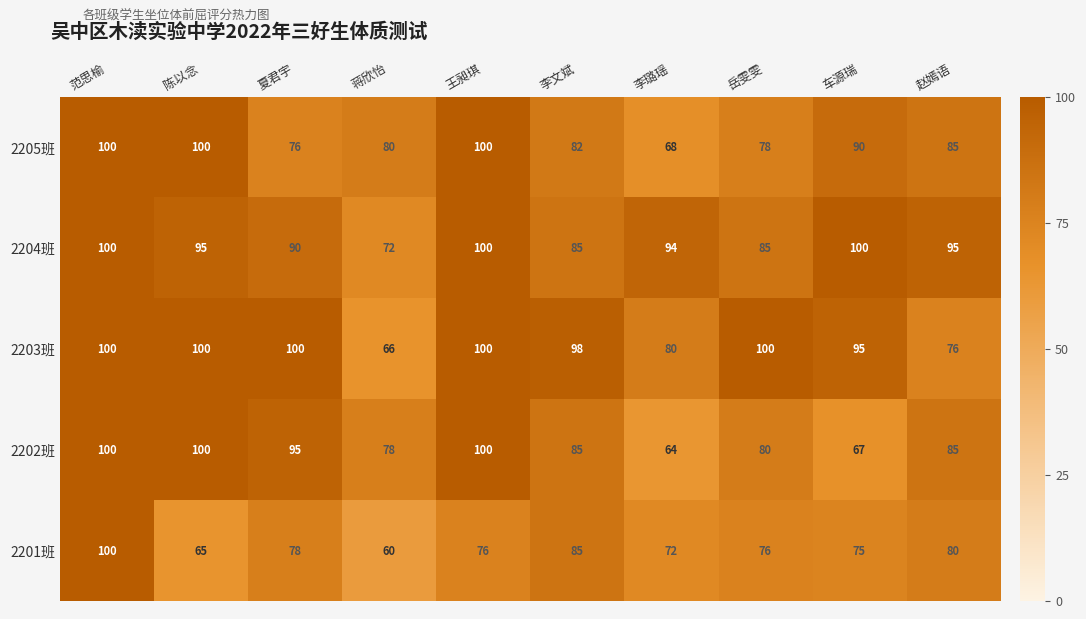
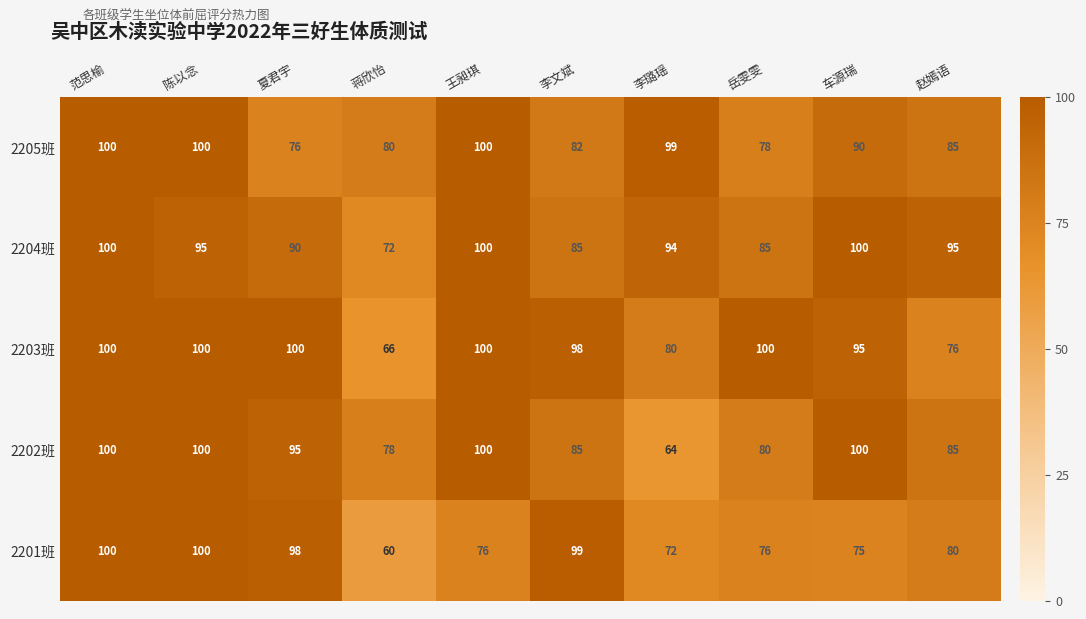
2205班, 李璐瑶: 68 -> 99
2202班, 车源瑞: 67 -> 100
2201班, 陈以念: 65 -> 100
2201班, 夏君宇: 78 -> 98
2201班, 李文斌: 85 -> 99
